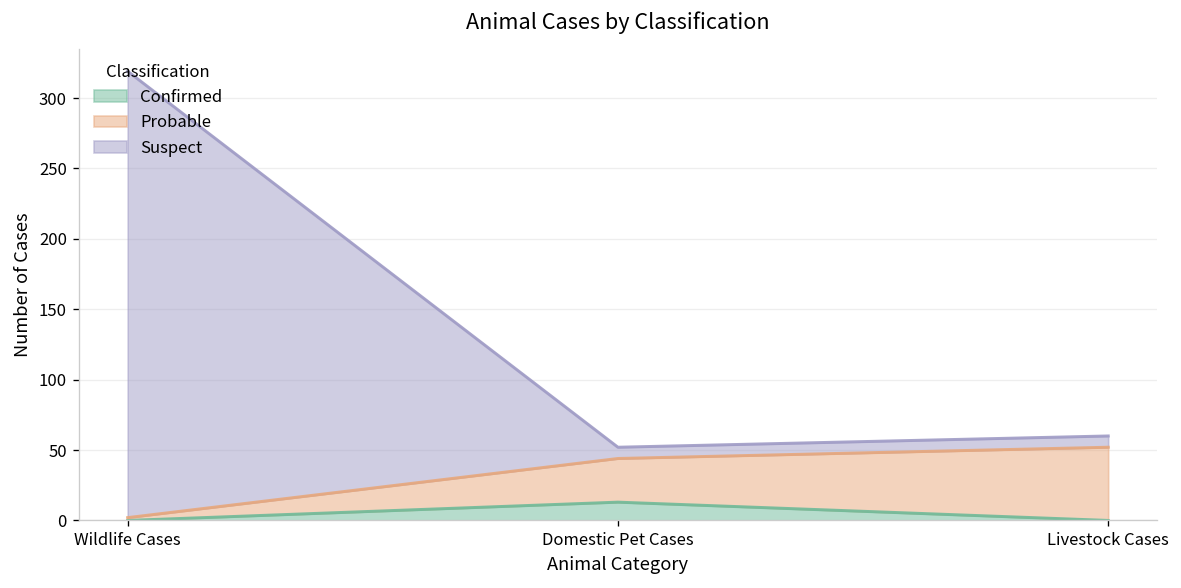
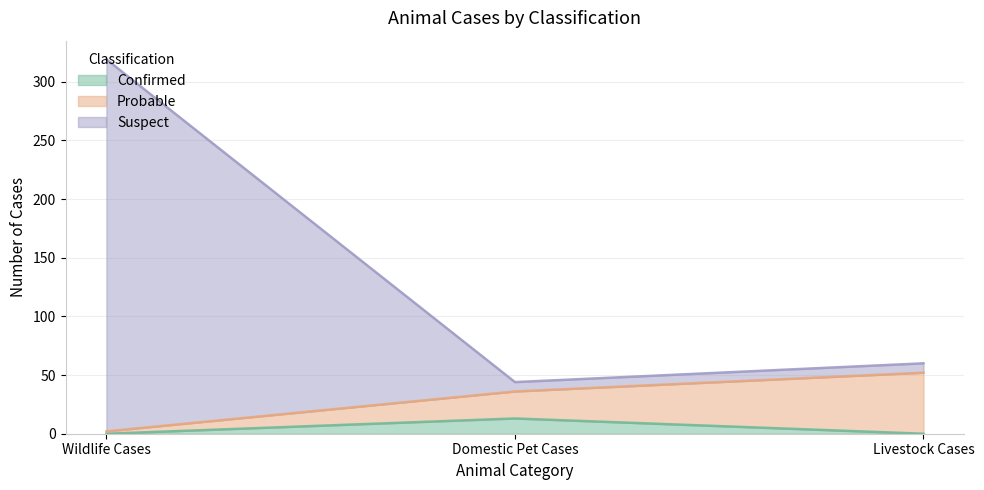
Probable, Domestic Pet Cases: 31 -> 23
